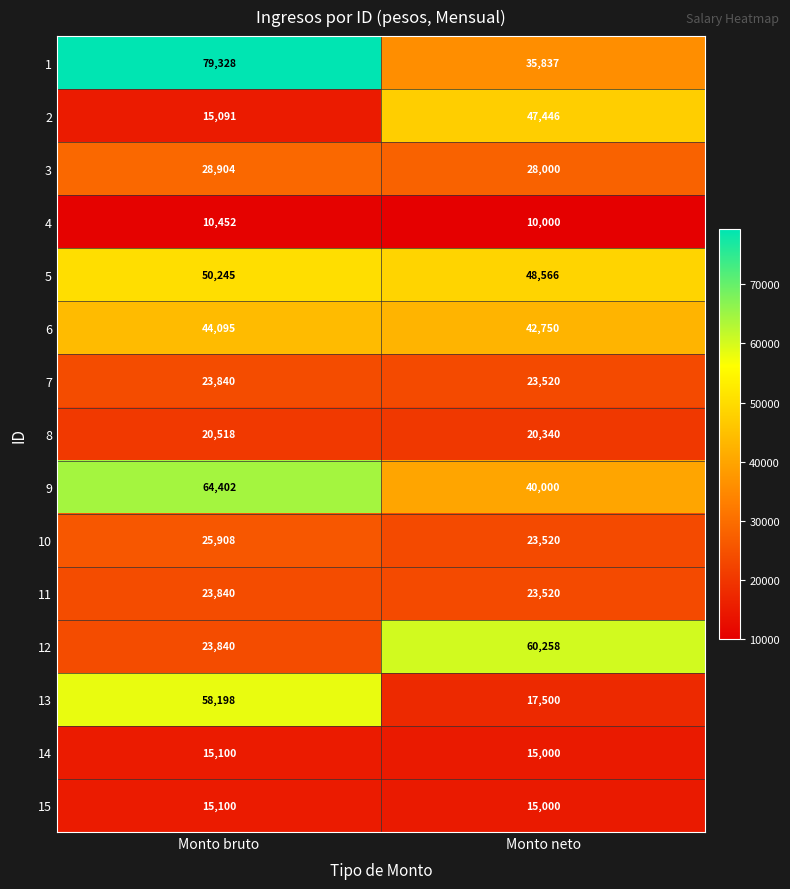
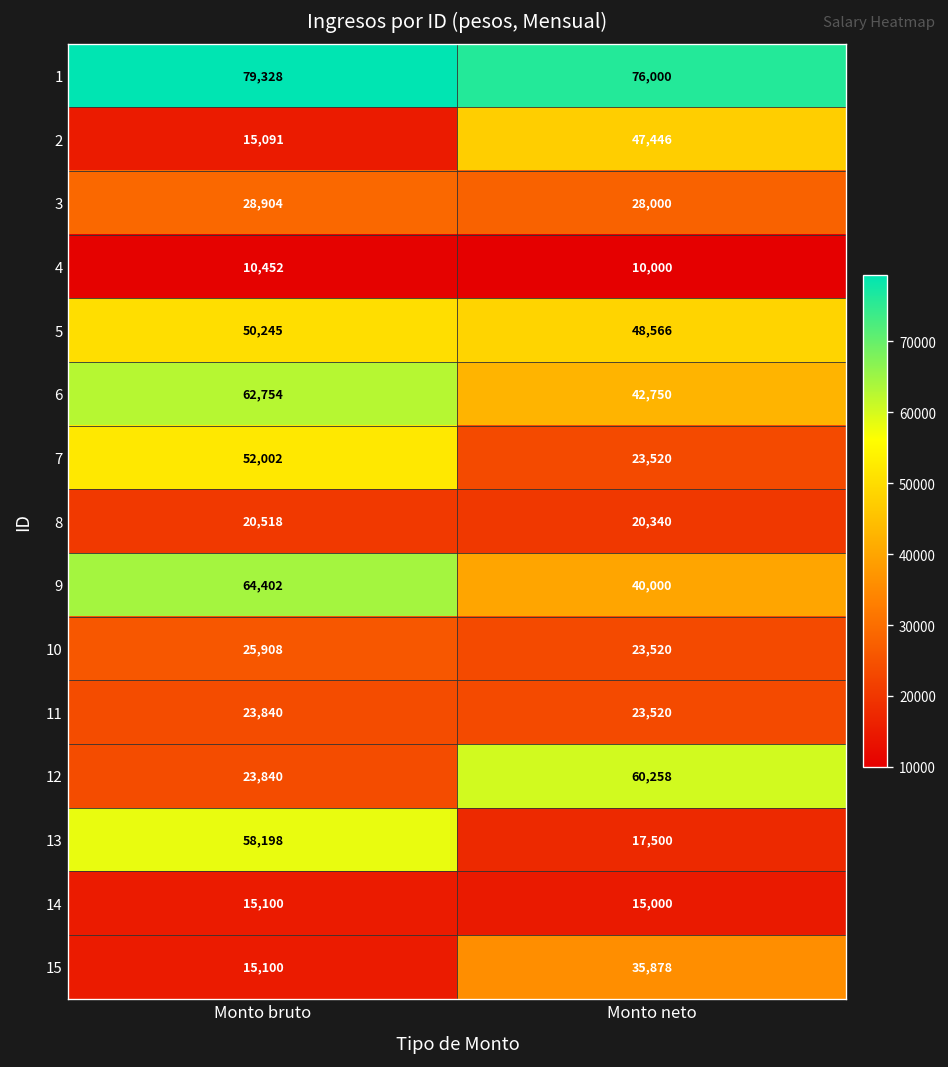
1, Monto neto: 35,837 -> 76,000
6, Monto bruto: 44,095 -> 62,754
7, Monto bruto: 23,840 -> 52,002
15, Monto neto: 15,000 -> 35,878
